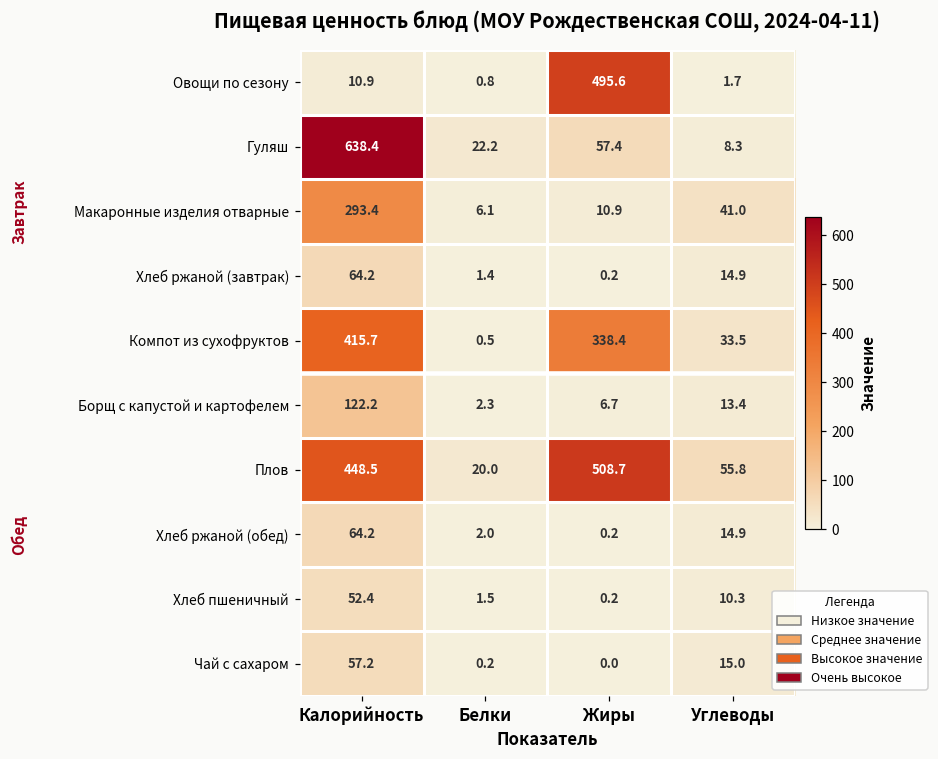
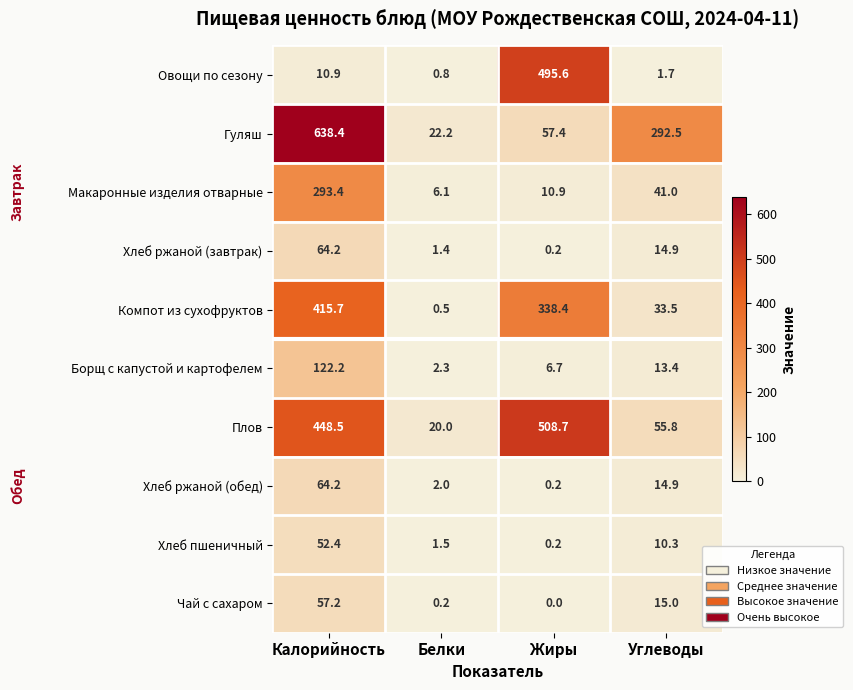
Гуляш, Углеводы: 8.3 -> 292.5
